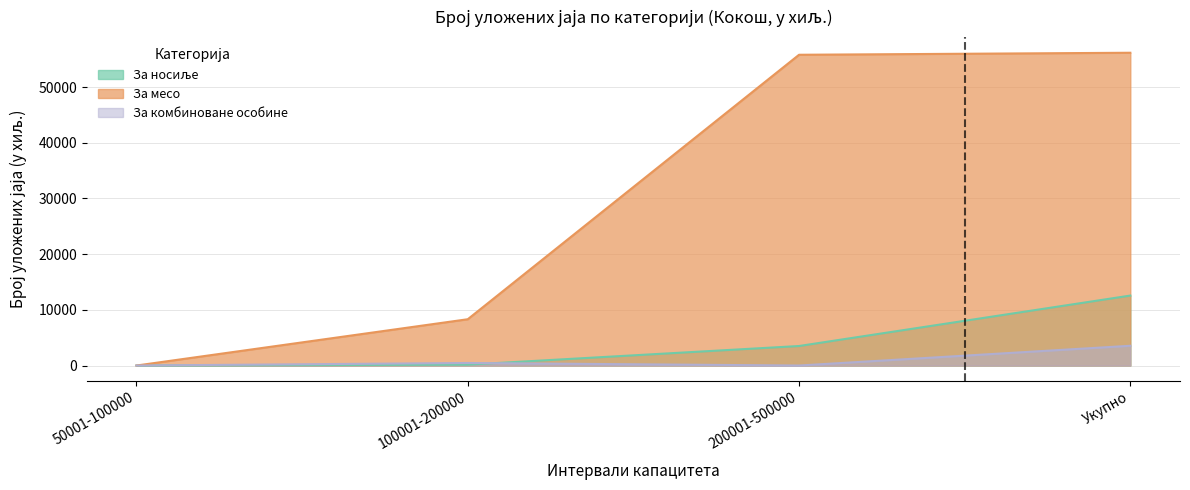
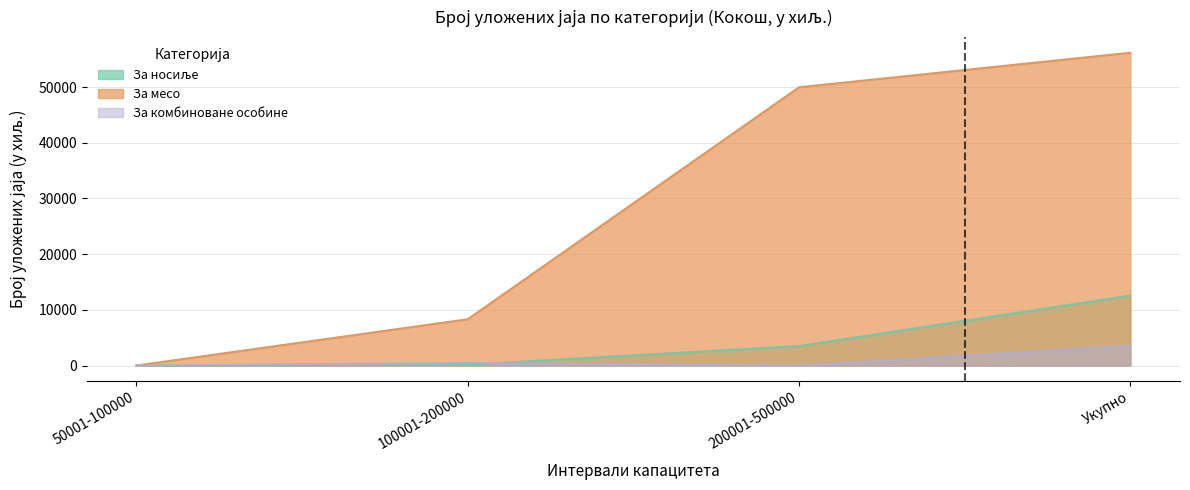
За месо, 200001-500000: 56000 -> 50000
